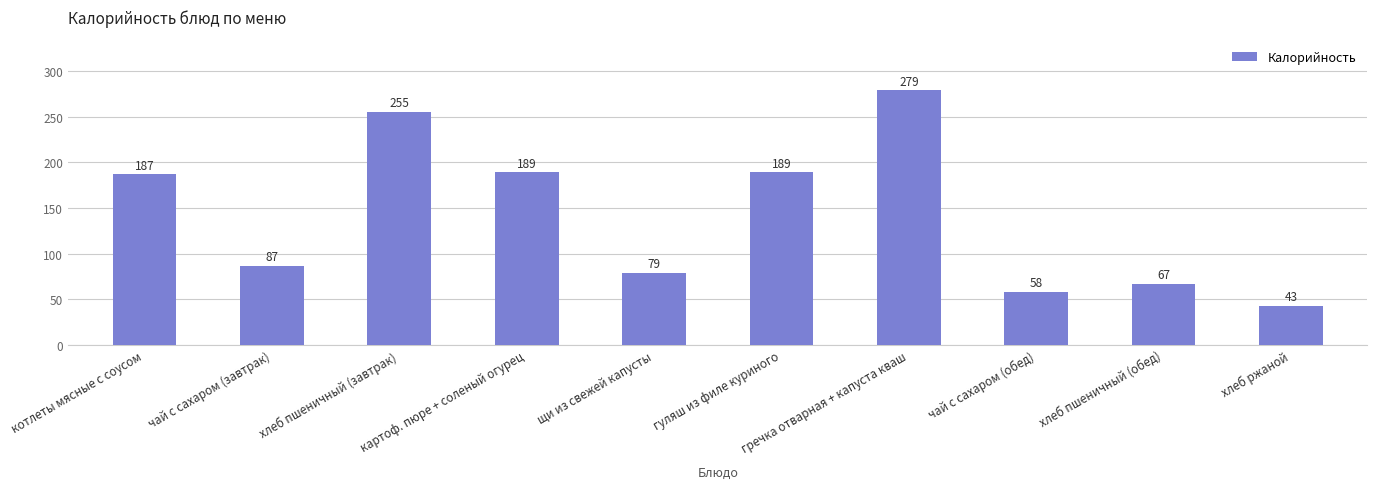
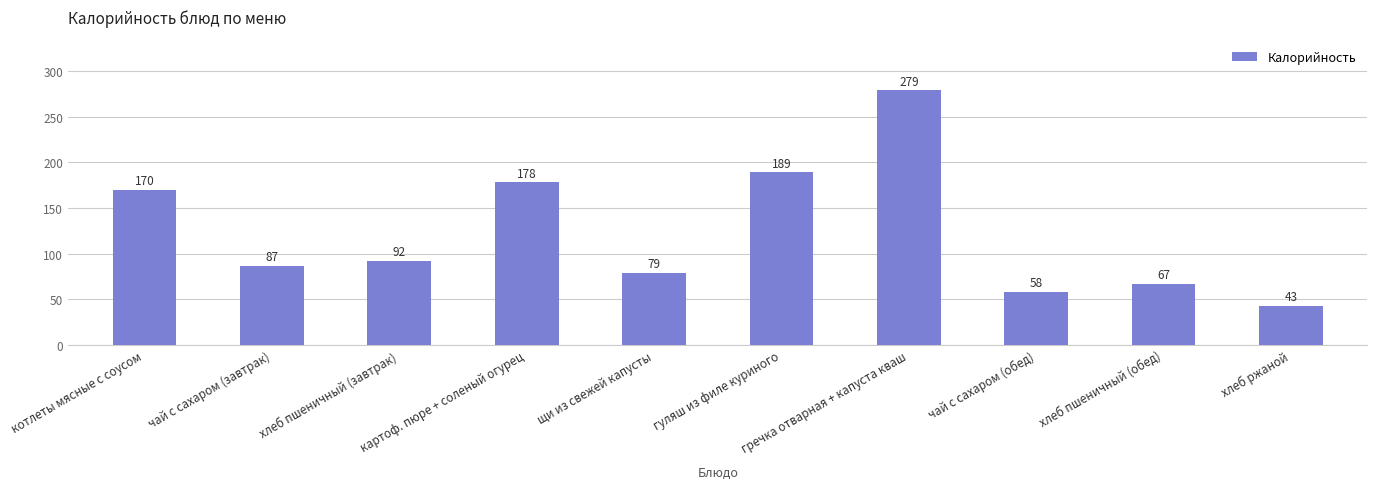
котлеты мясные с соусом: 187 -> 170
хлеб пшеничный (завтрак): 255 -> 92
картоф. пюре + соленый огурец: 189 -> 178
